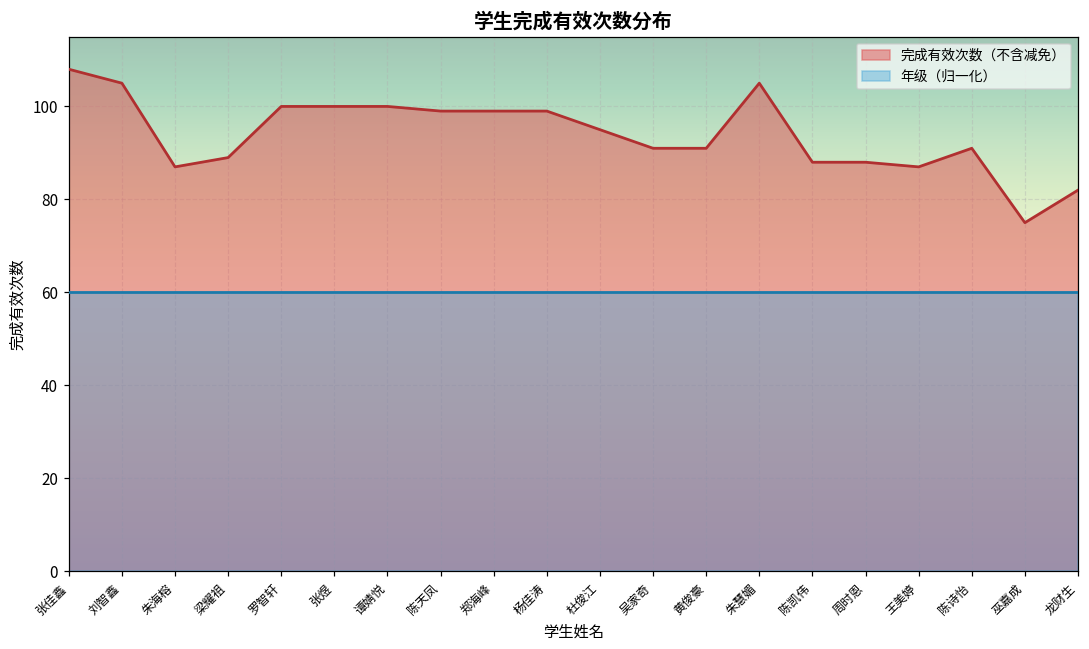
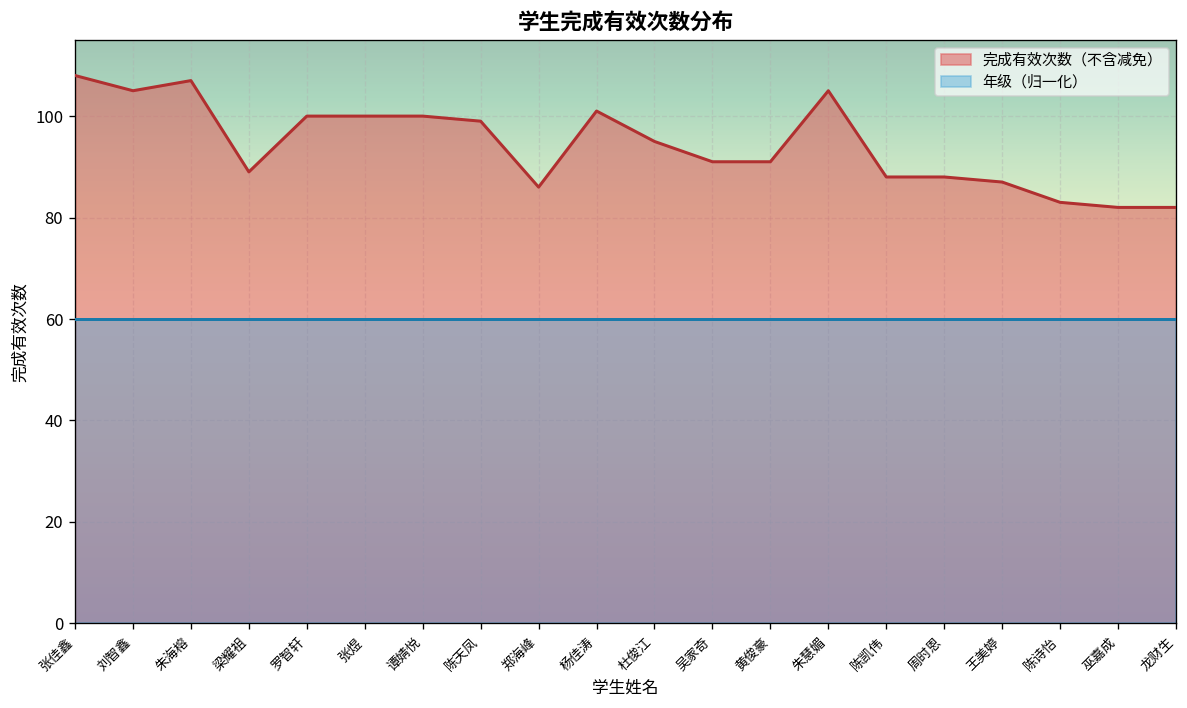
完成有效次数（不含减免）, 朱海榕: 87 -> 107
完成有效次数（不含减免）, 郑海峰: 99 -> 86
完成有效次数（不含减免）, 杨佳涛: 99 -> 101
完成有效次数（不含减免）, 陈诗怡: 91 -> 83
完成有效次数（不含减免）, 巫嘉成: 75 -> 82
